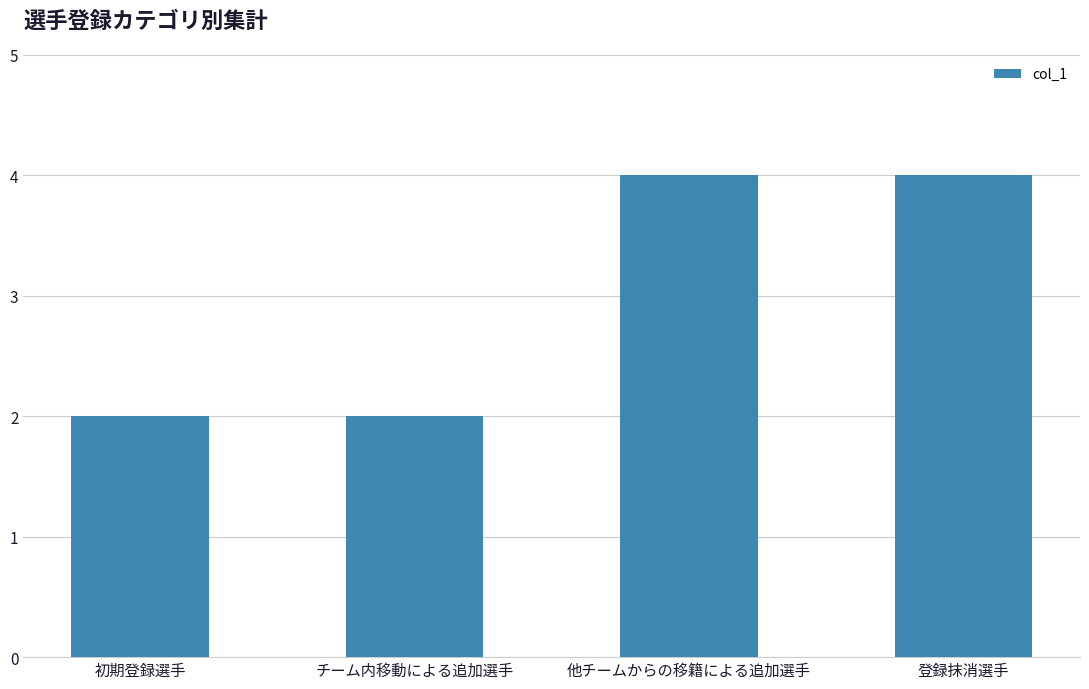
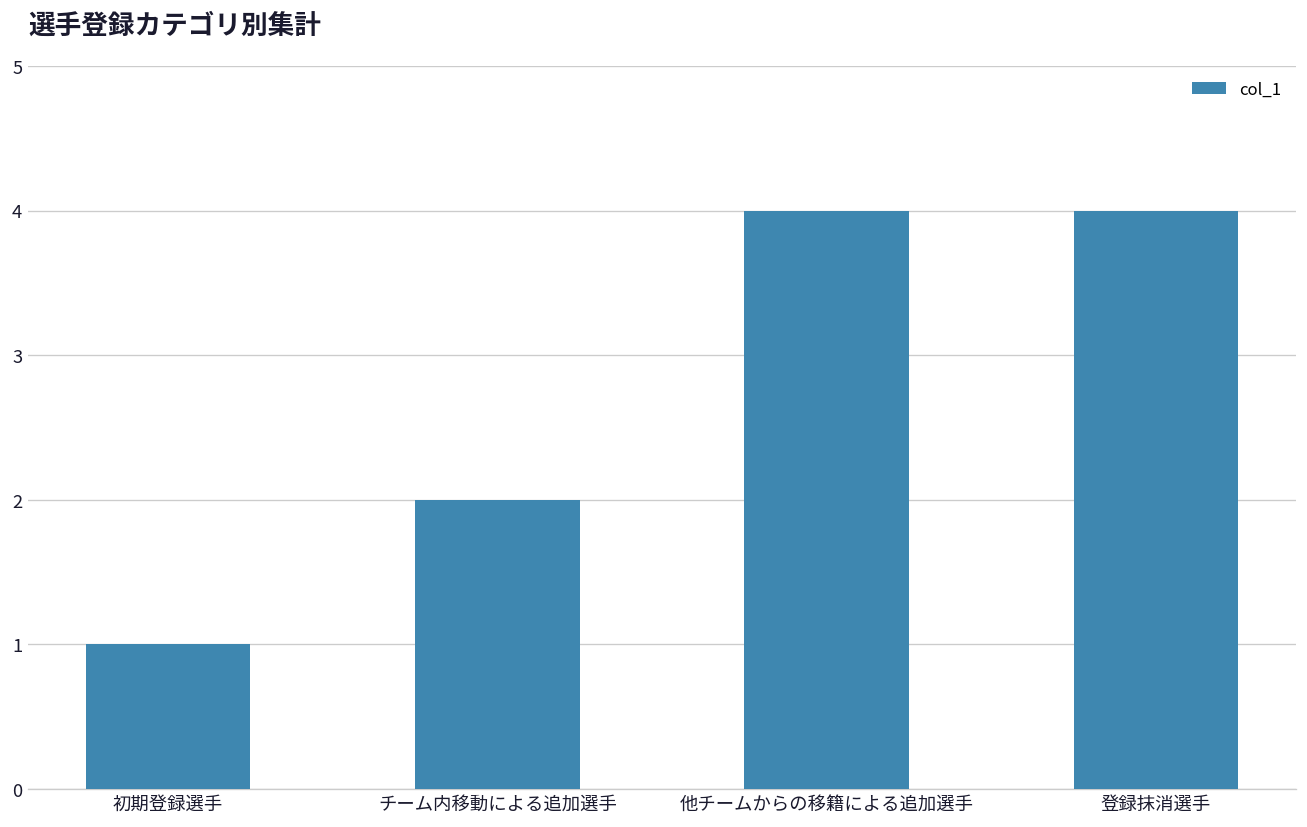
初期登録選手: 2 -> 1
